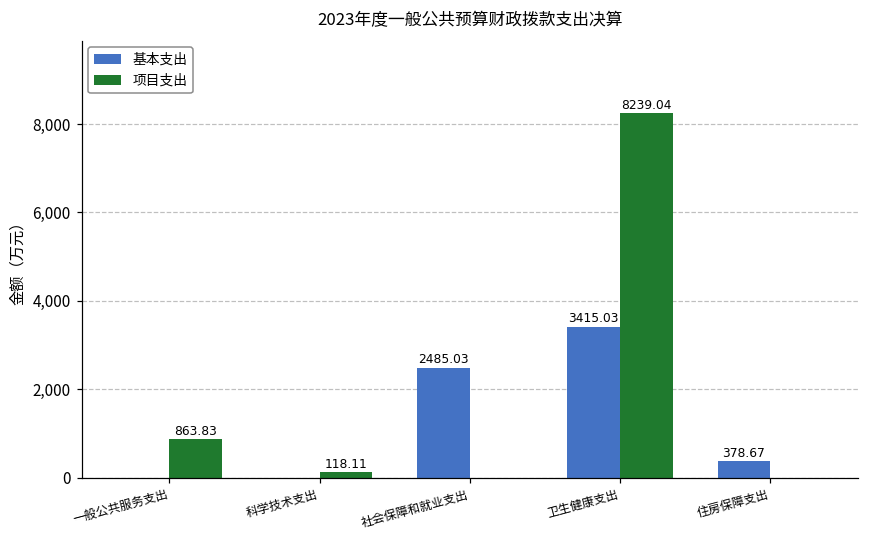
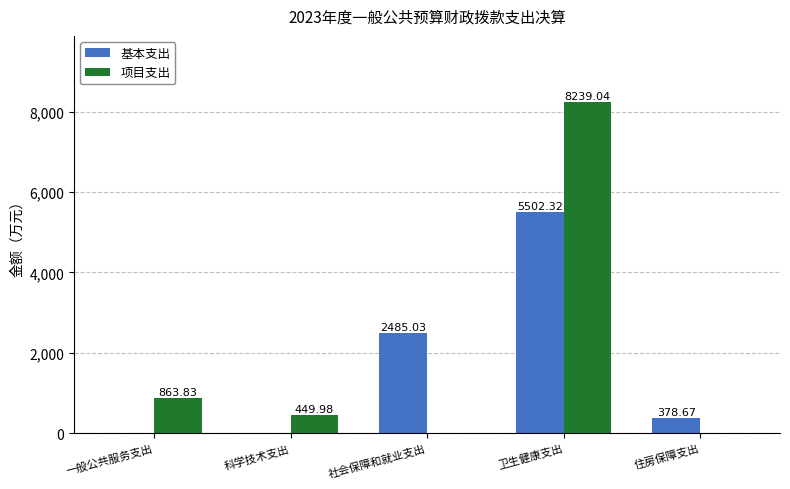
项目支出, 科学技术支出: 118.11 -> 449.98
基本支出, 卫生健康支出: 3415.03 -> 5502.32
